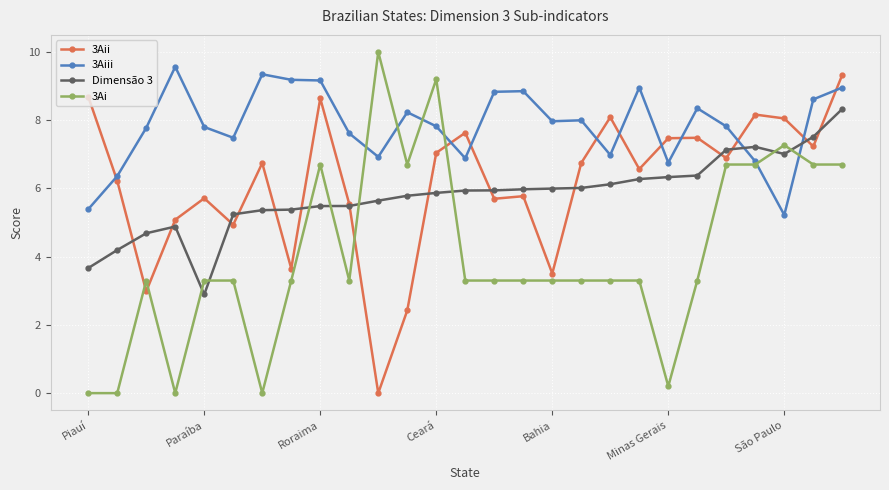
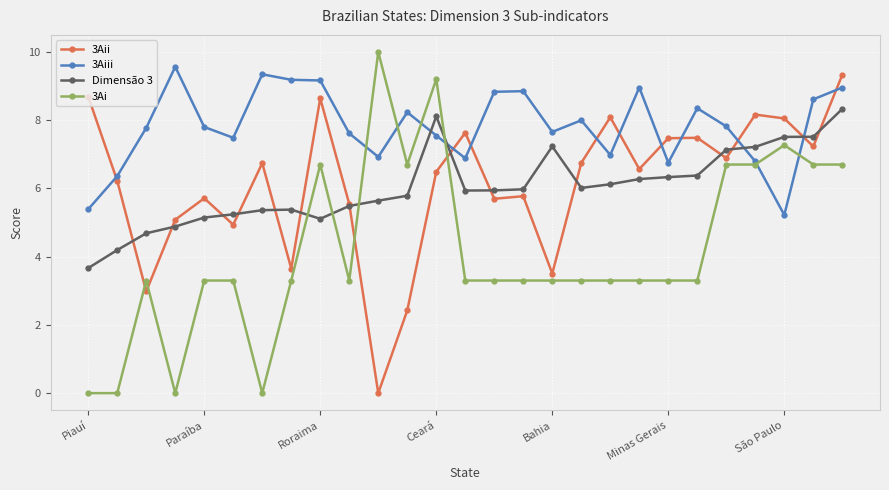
Dimensão 3, Paraíba: 2.9 -> 5.1
Dimensão 3, Roraima: 5.5 -> 5.1
3Aii, Ceará: 7.0 -> 6.5
3Aiii, Ceará: 7.8 -> 7.5
Dimensão 3, Ceará: 5.9 -> 8.1
3Aiii, Bahia: 8.0 -> 7.7
Dimensão 3, Bahia: 6.0 -> 7.2
3Ai, Minas Gerais: 0.2 -> 3.3
Dimensão 3, São Paulo: 7.0 -> 7.5
